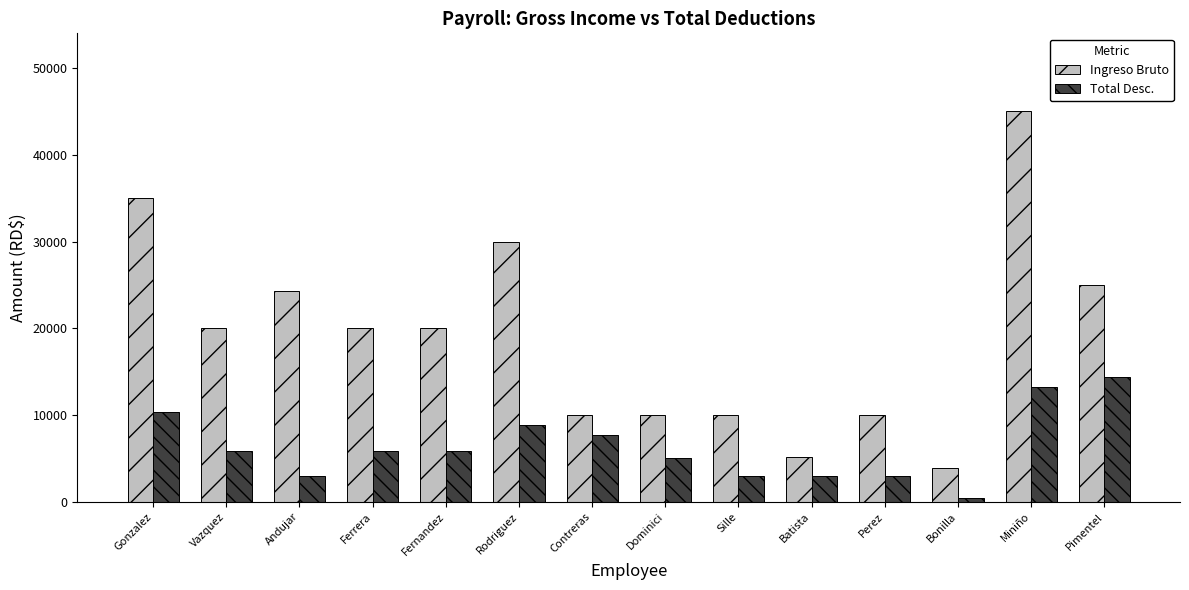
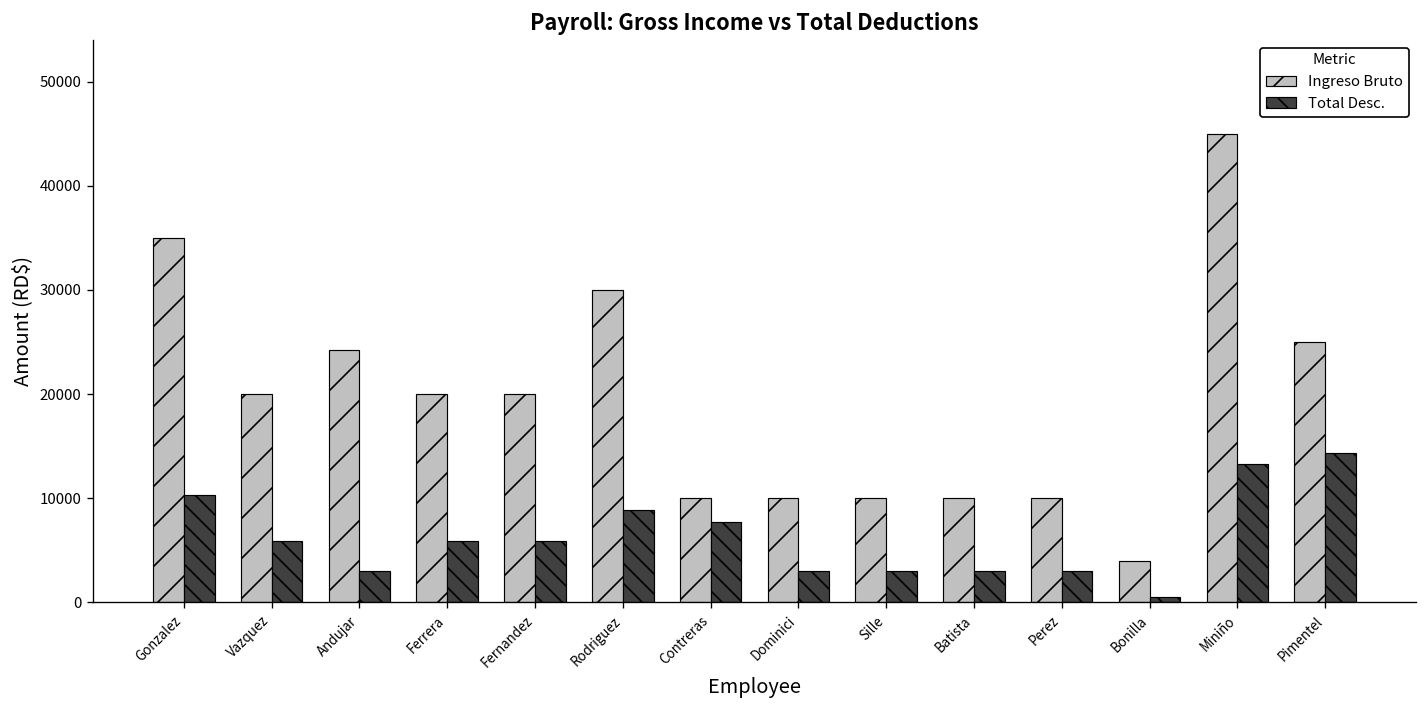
Total Desc., Dominici: 5000 -> 3000
Ingreso Bruto, Batista: 5000 -> 10000
